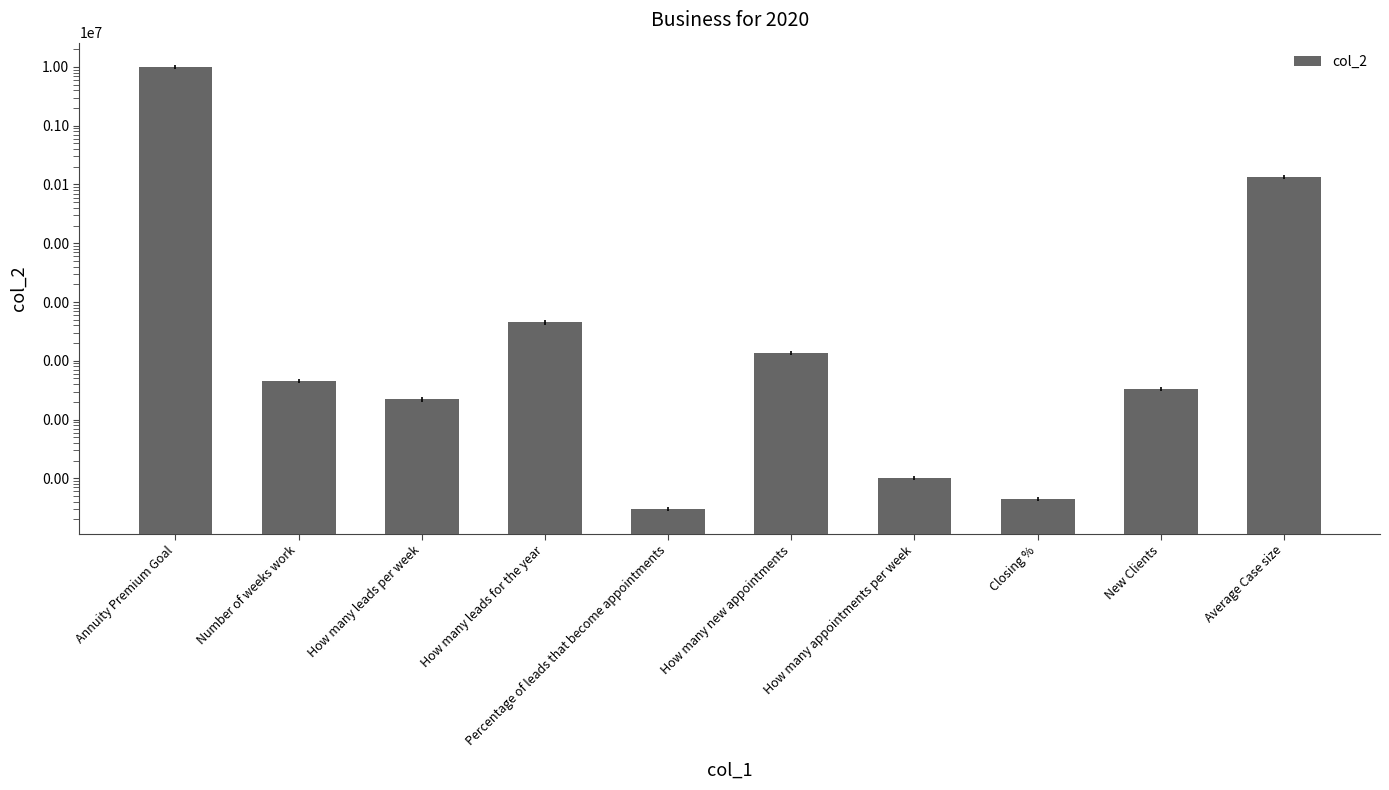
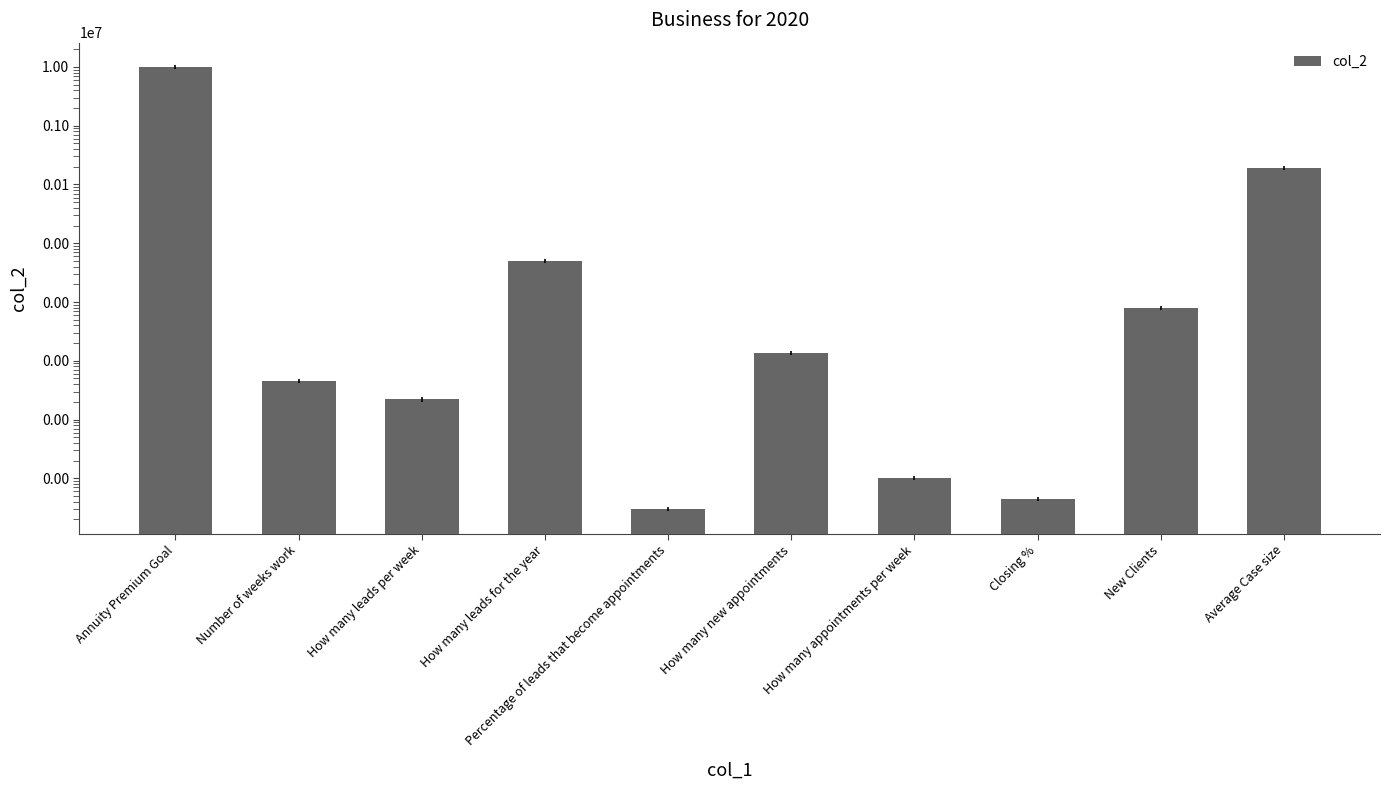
How many leads for the year: 500 -> 5000
New Clients: 30 -> 800
Average Case size: 140000 -> 190000
